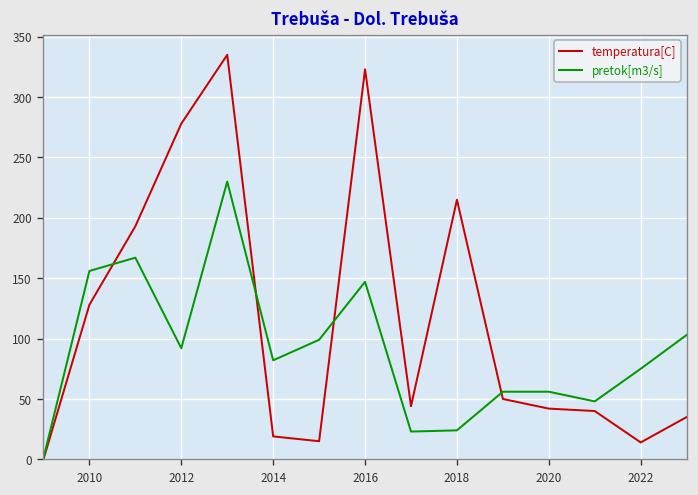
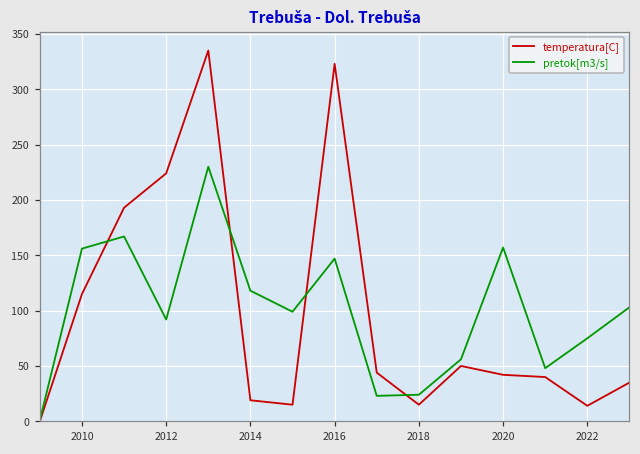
temperatura[C], 2010: 128 -> 115
temperatura[C], 2012: 278 -> 224
pretok[m3/s], 2014: 82 -> 118
temperatura[C], 2018: 215 -> 15
pretok[m3/s], 2020: 56 -> 157
